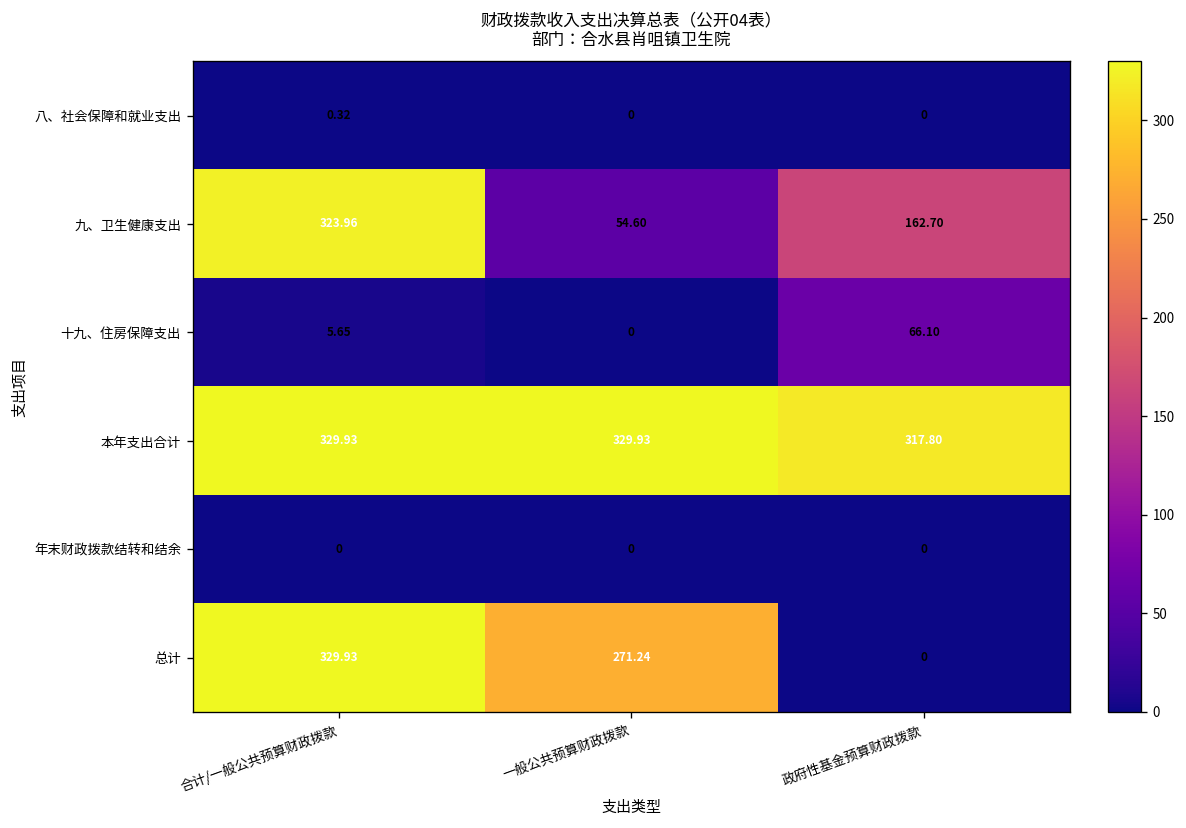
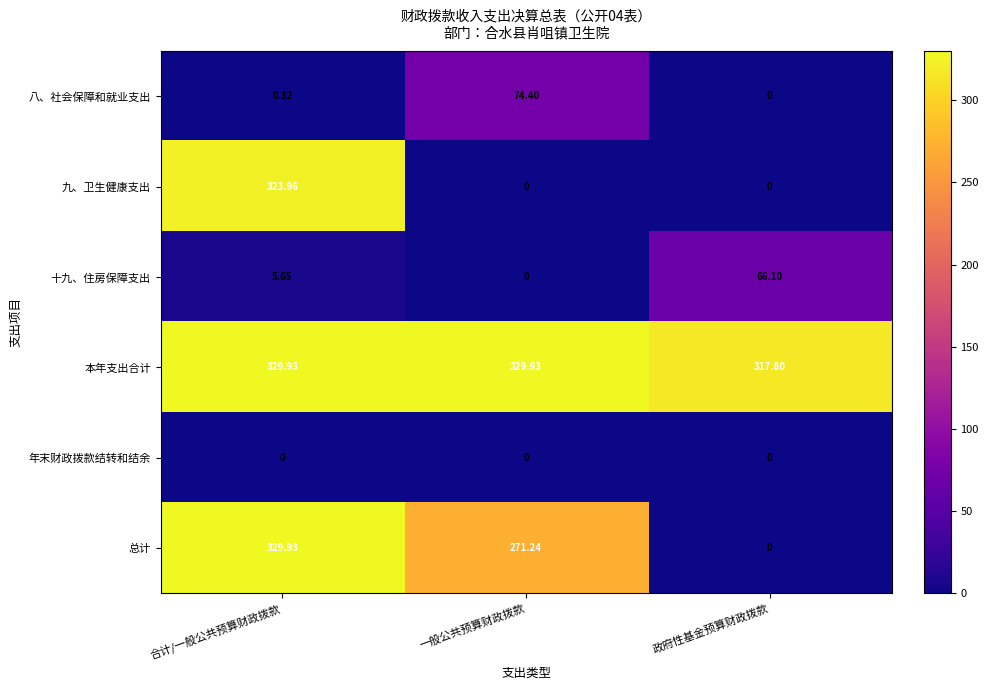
八、社会保障和就业支出, 一般公共预算财政拨款: 0 -> 74.40
九、卫生健康支出, 一般公共预算财政拨款: 54.60 -> 0
九、卫生健康支出, 政府性基金预算财政拨款: 162.70 -> 0
